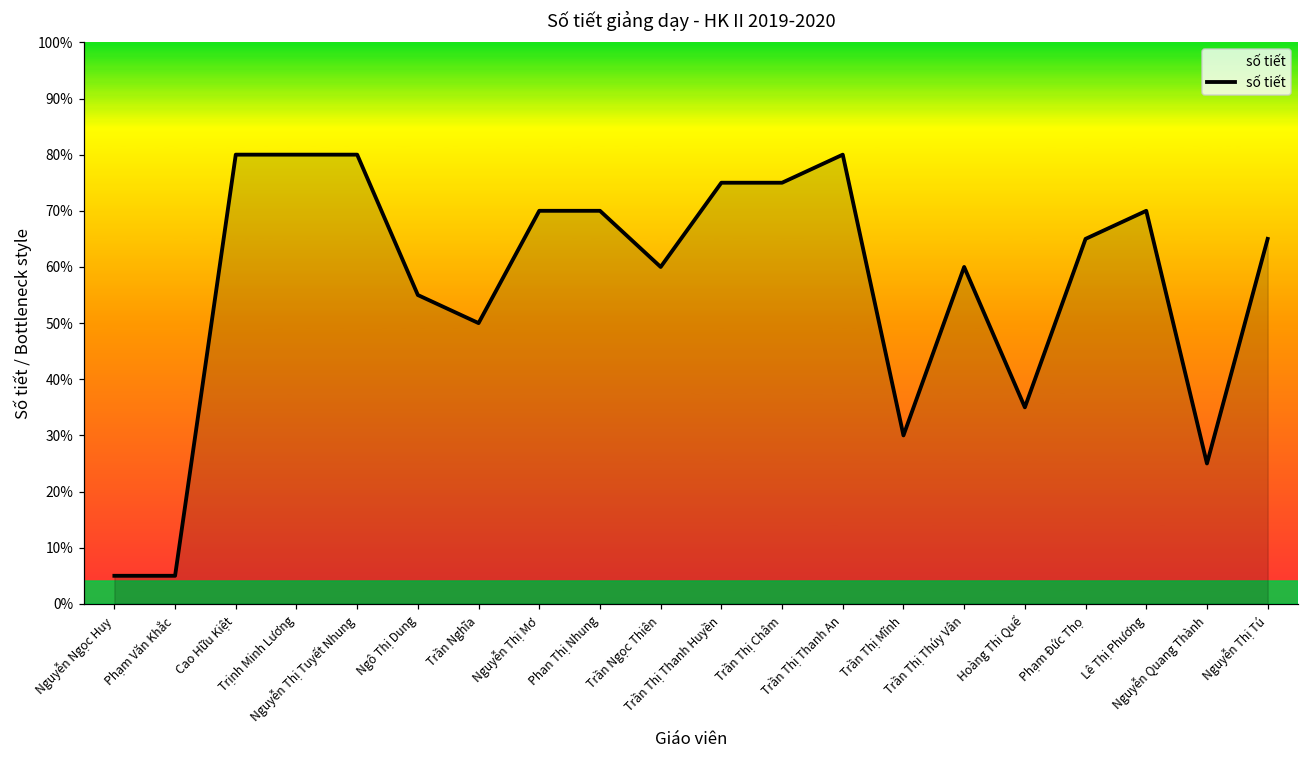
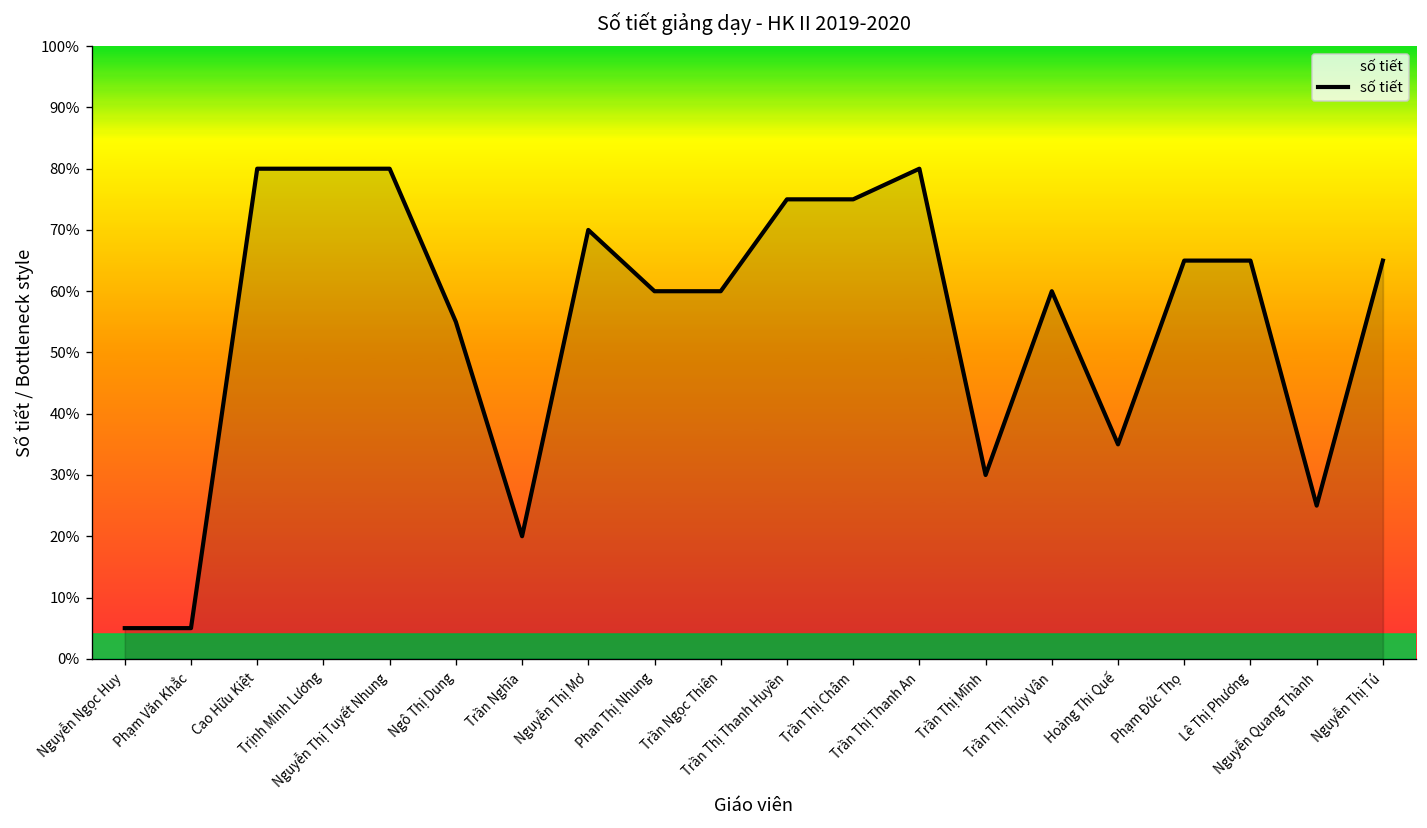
Trần Nghĩa: 50% -> 20%
Phan Thị Nhung: 70% -> 60%
Lê Thị Phương: 70% -> 65%
